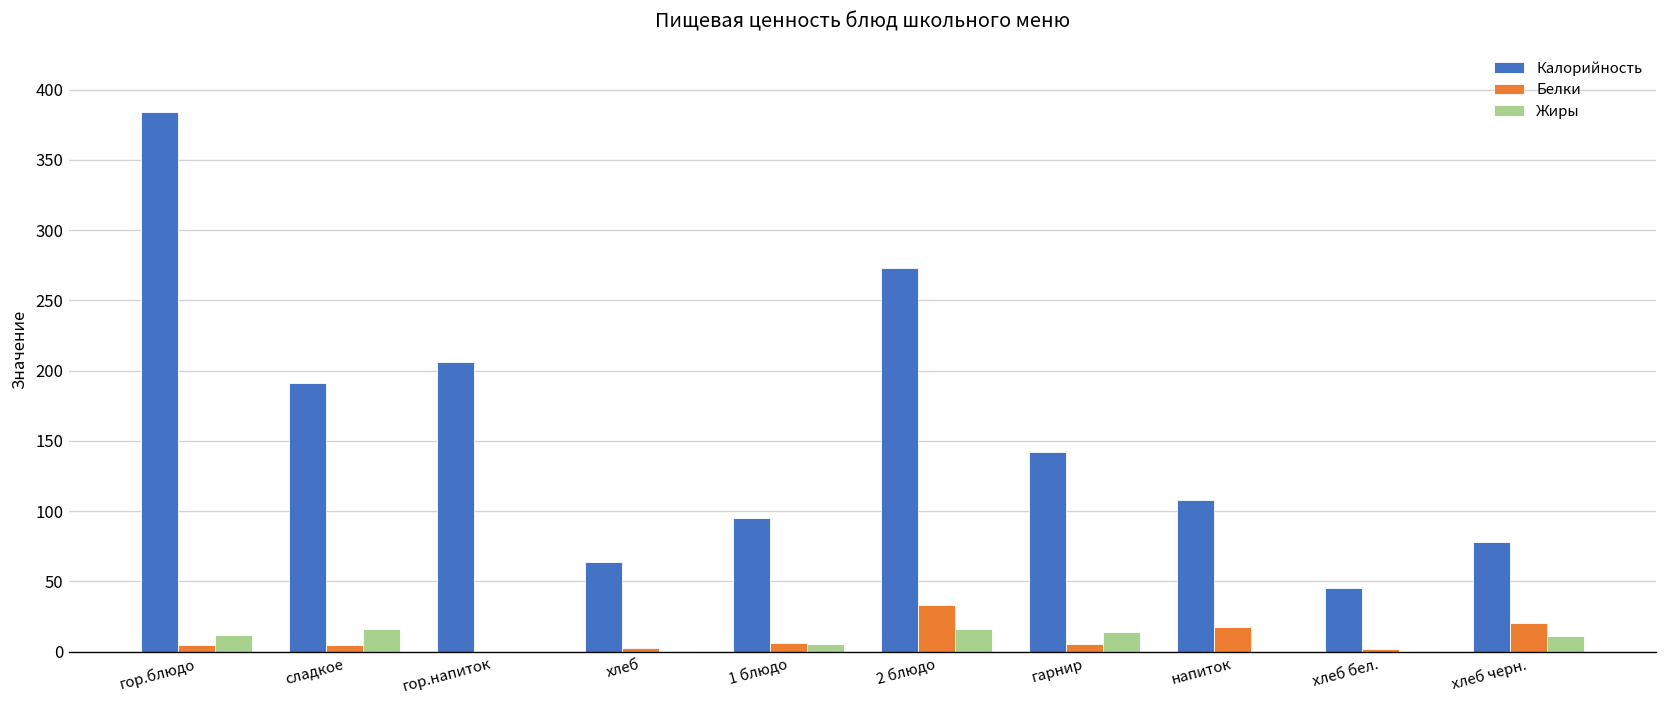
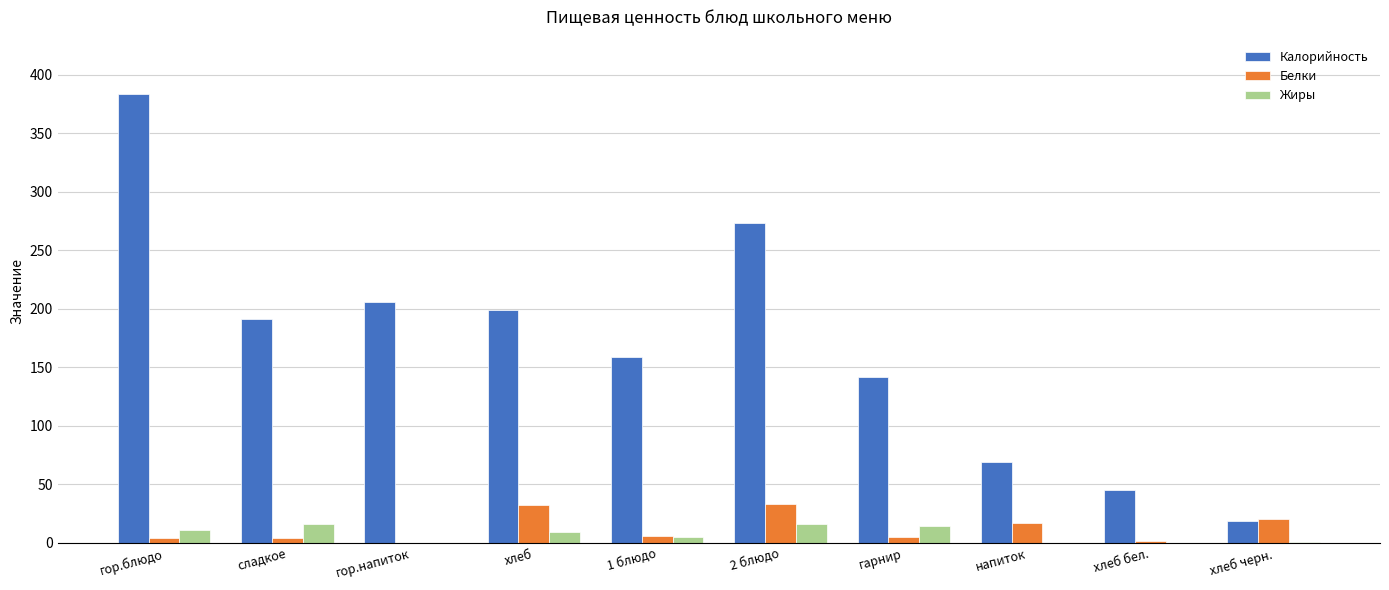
Калорийность, хлеб: 64 -> 199
Белки, хлеб: 2 -> 32
Жиры, хлеб: 0 -> 9
Калорийность, 1 блюдо: 95 -> 159
Калорийность, напиток: 108 -> 69
Калорийность, хлеб черн.: 78 -> 19
Жиры, хлеб черн.: 11 -> 1
